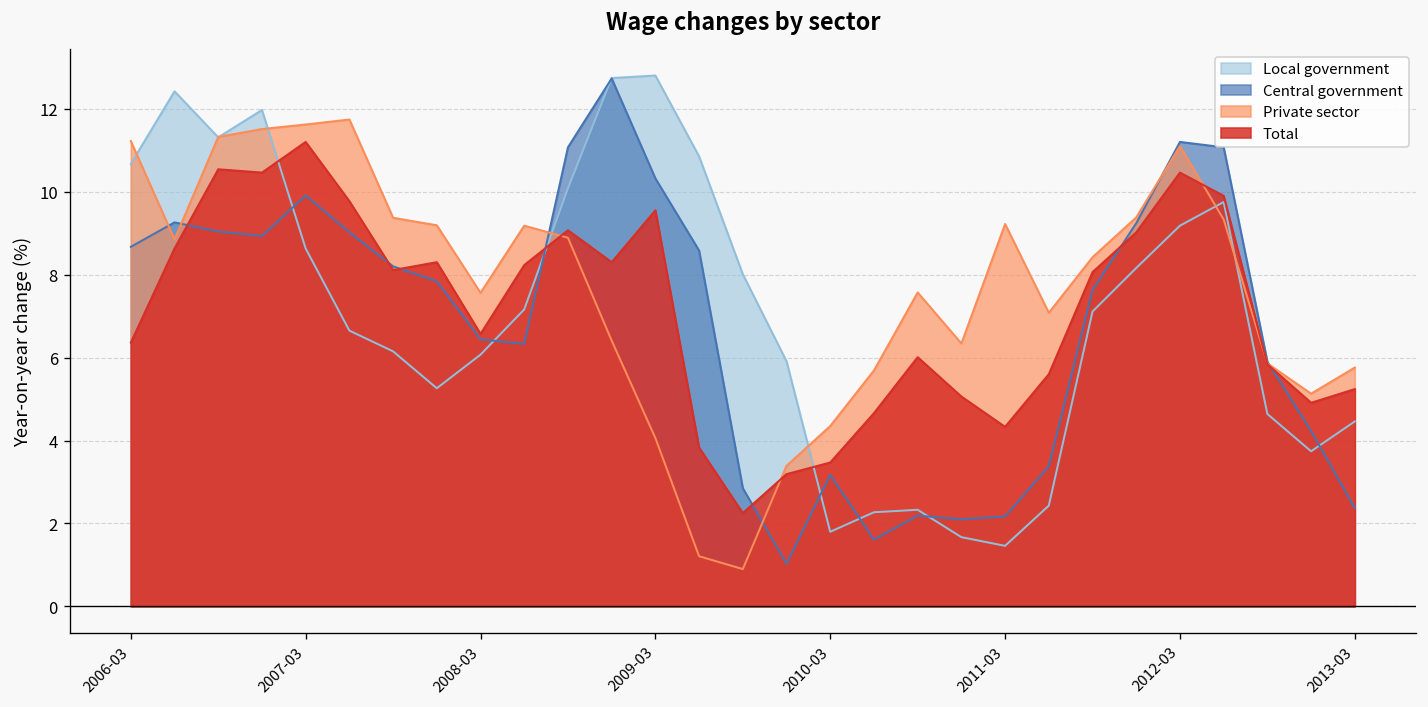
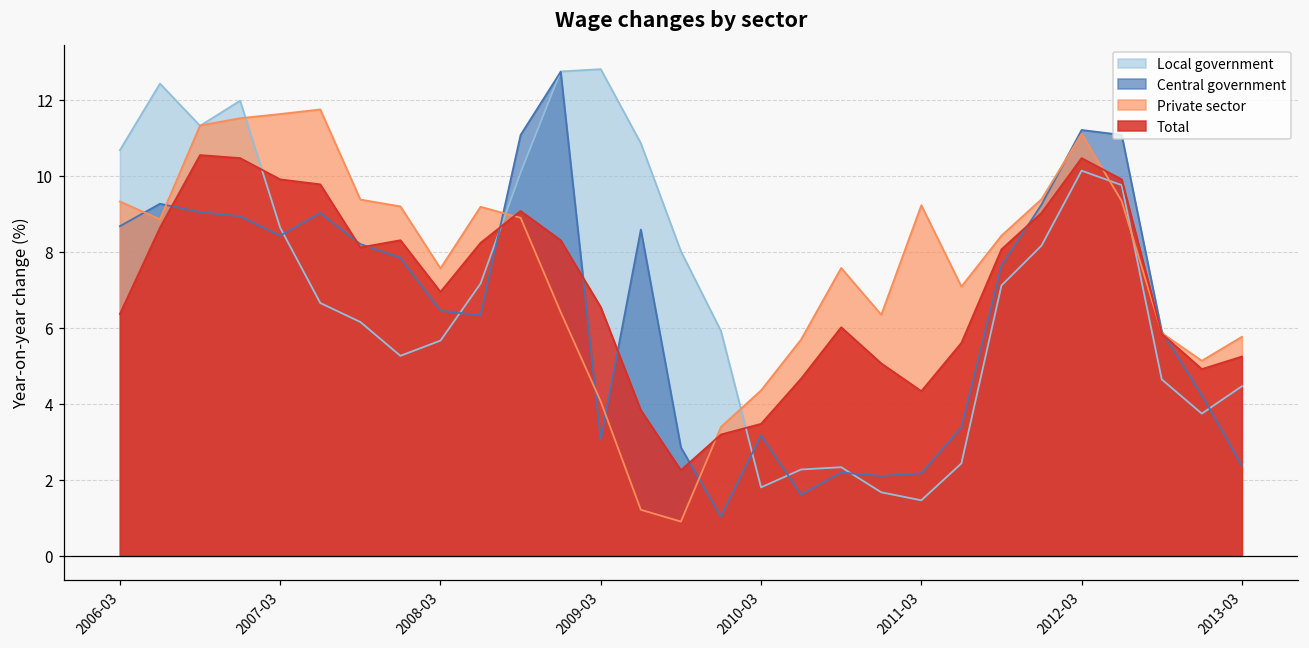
Private sector, 2006-03: 11.2 -> 9.3
Central government, 2007-03: 9.9 -> 8.4
Total, 2007-03: 11.2 -> 9.9
Local government, 2008-03: 6.1 -> 5.7
Total, 2008-03: 6.6 -> 6.9
Central government, 2009-03: 10.3 -> 3.1
Total, 2009-03: 9.6 -> 6.5
Local government, 2012-03: 9.2 -> 10.1
